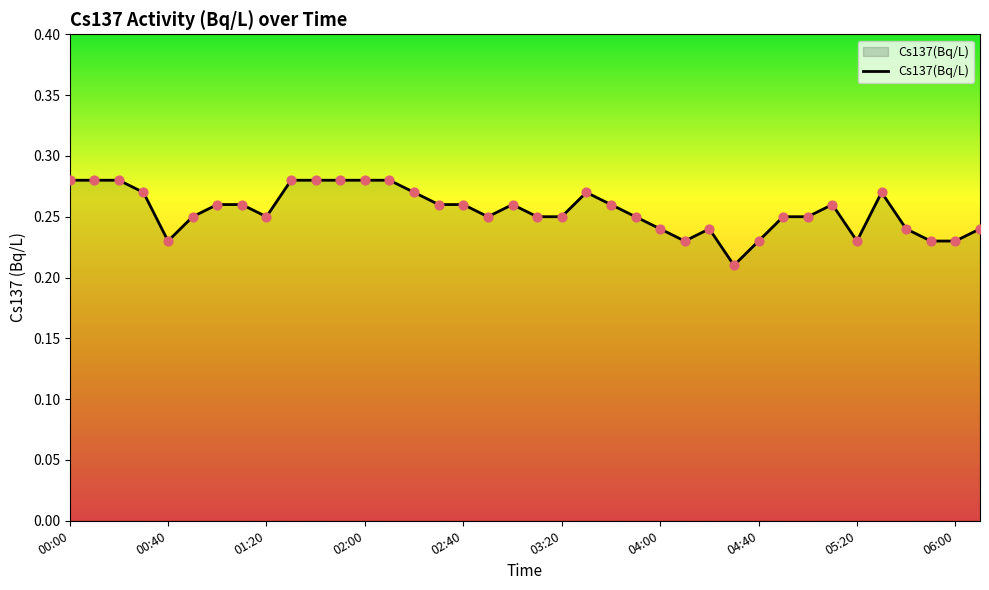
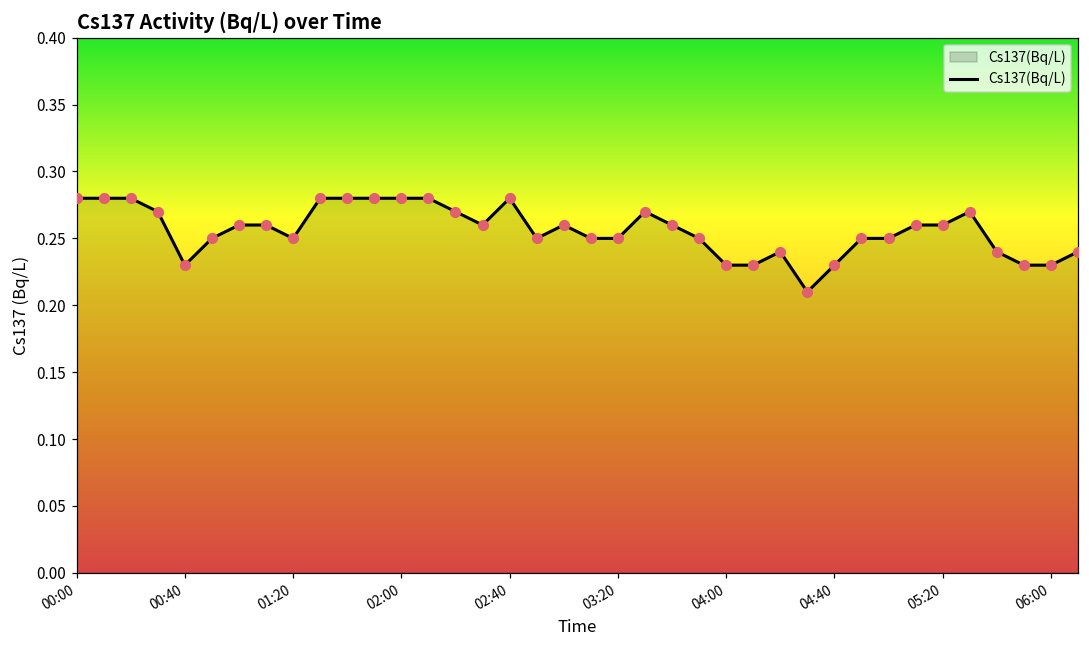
02:40: 0.26 -> 0.28
04:00: 0.24 -> 0.23
05:20: 0.23 -> 0.26
